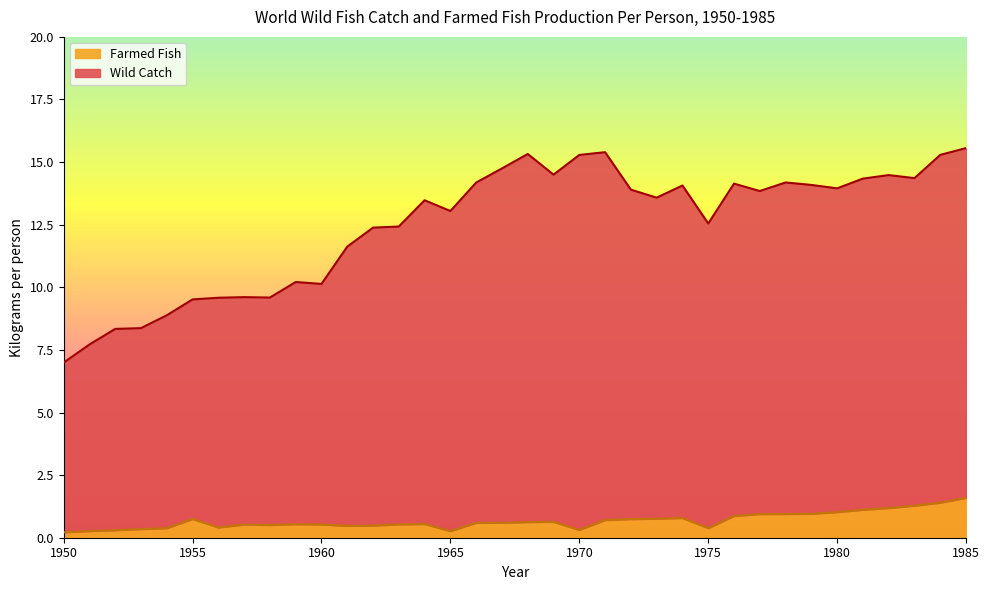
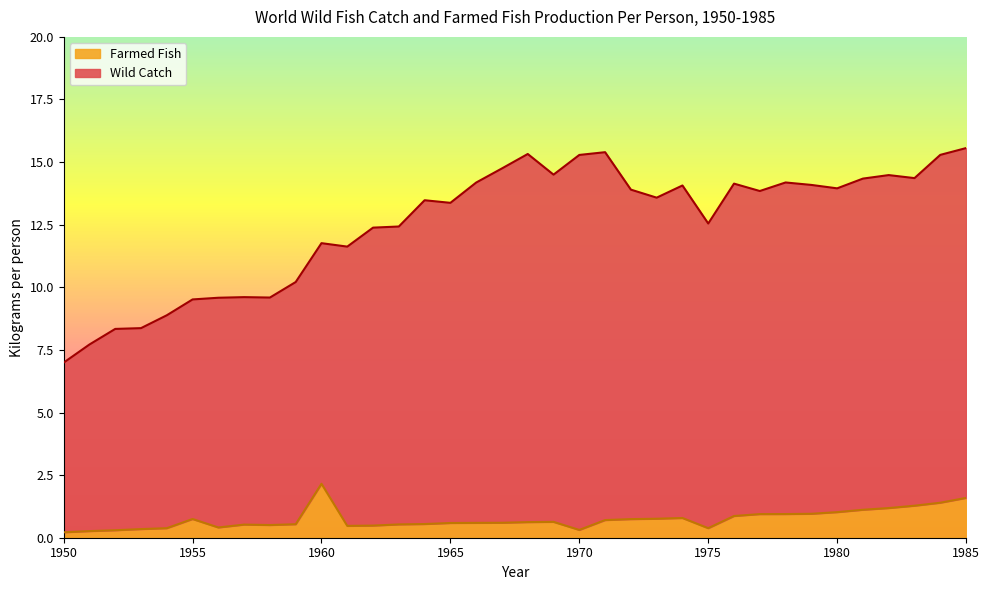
Farmed Fish, 1960: 0.5 -> 2.2
Farmed Fish, 1965: 0.3 -> 0.6
